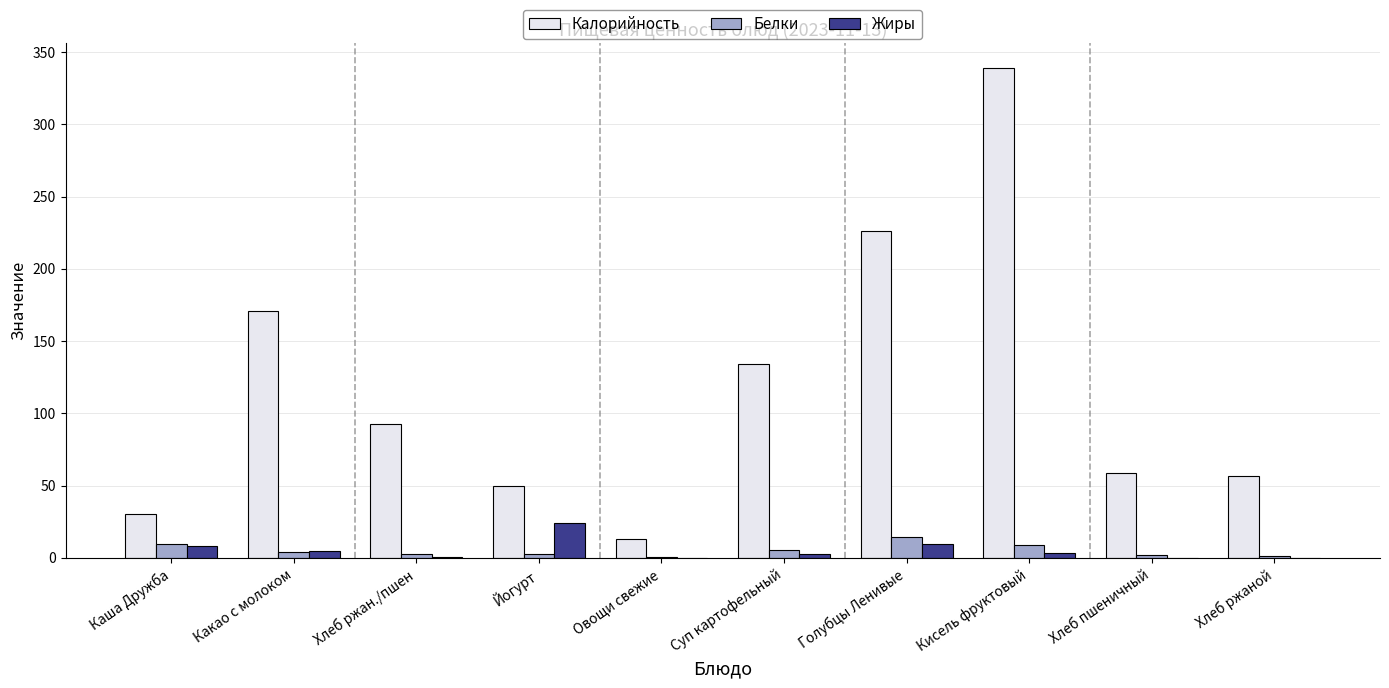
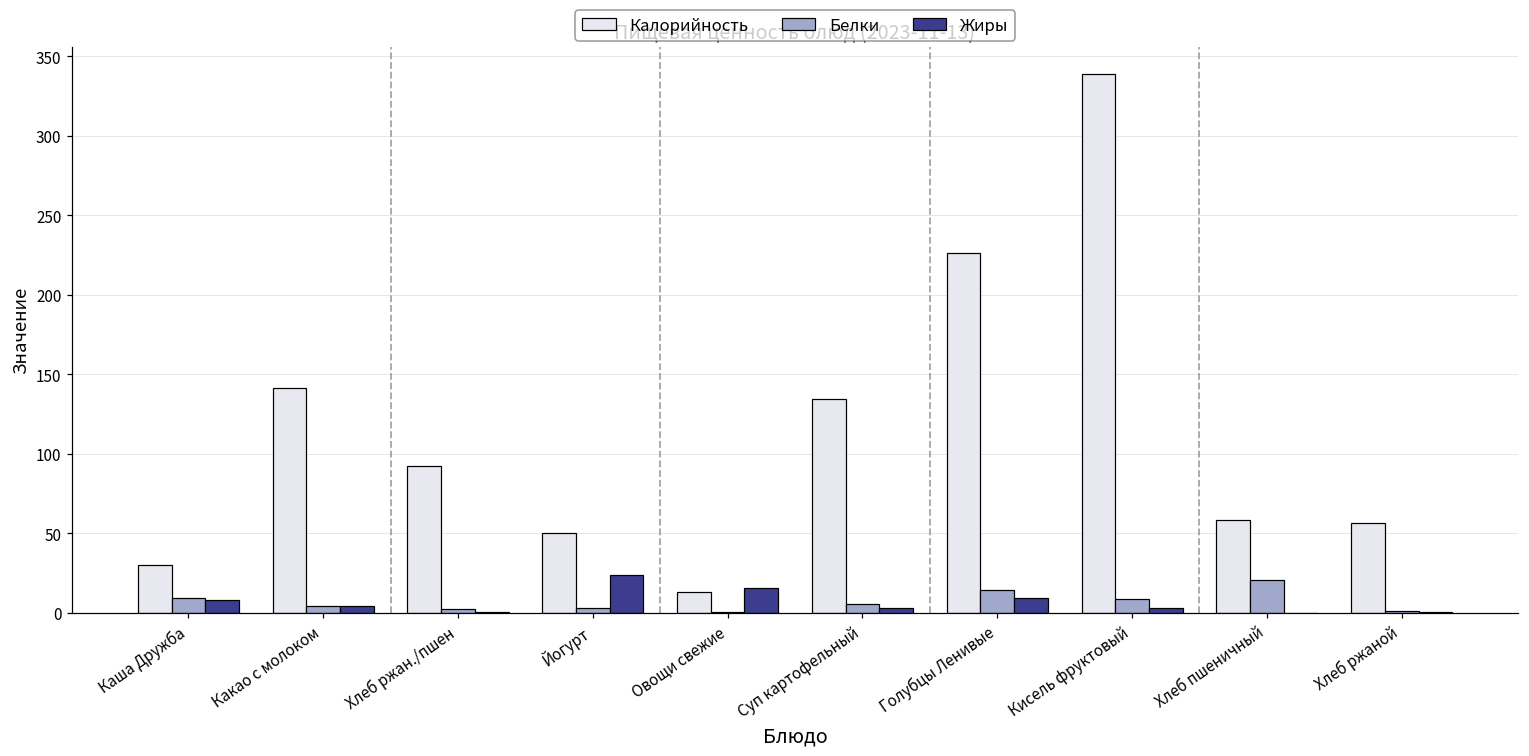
Калорийность, Какао с молоком: 171 -> 141
Жиры, Овощи свежие: 0 -> 15
Белки, Хлеб пшеничный: 2 -> 21
